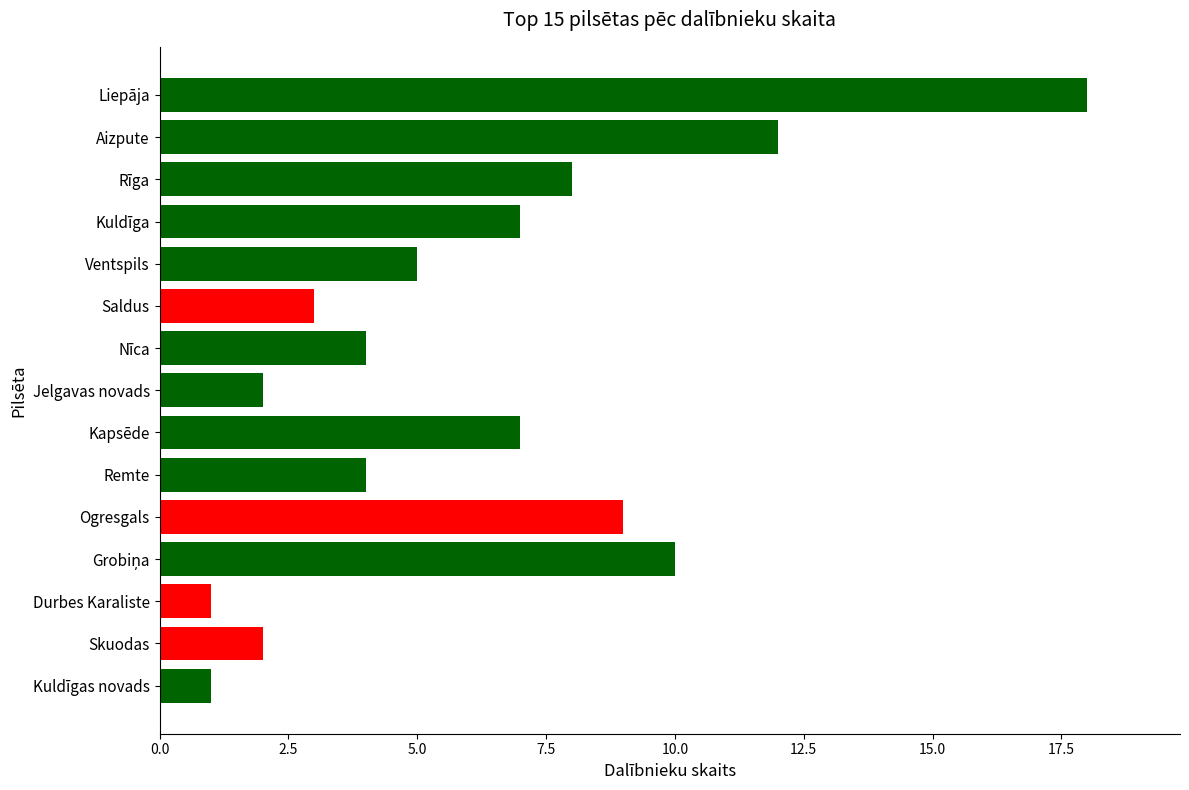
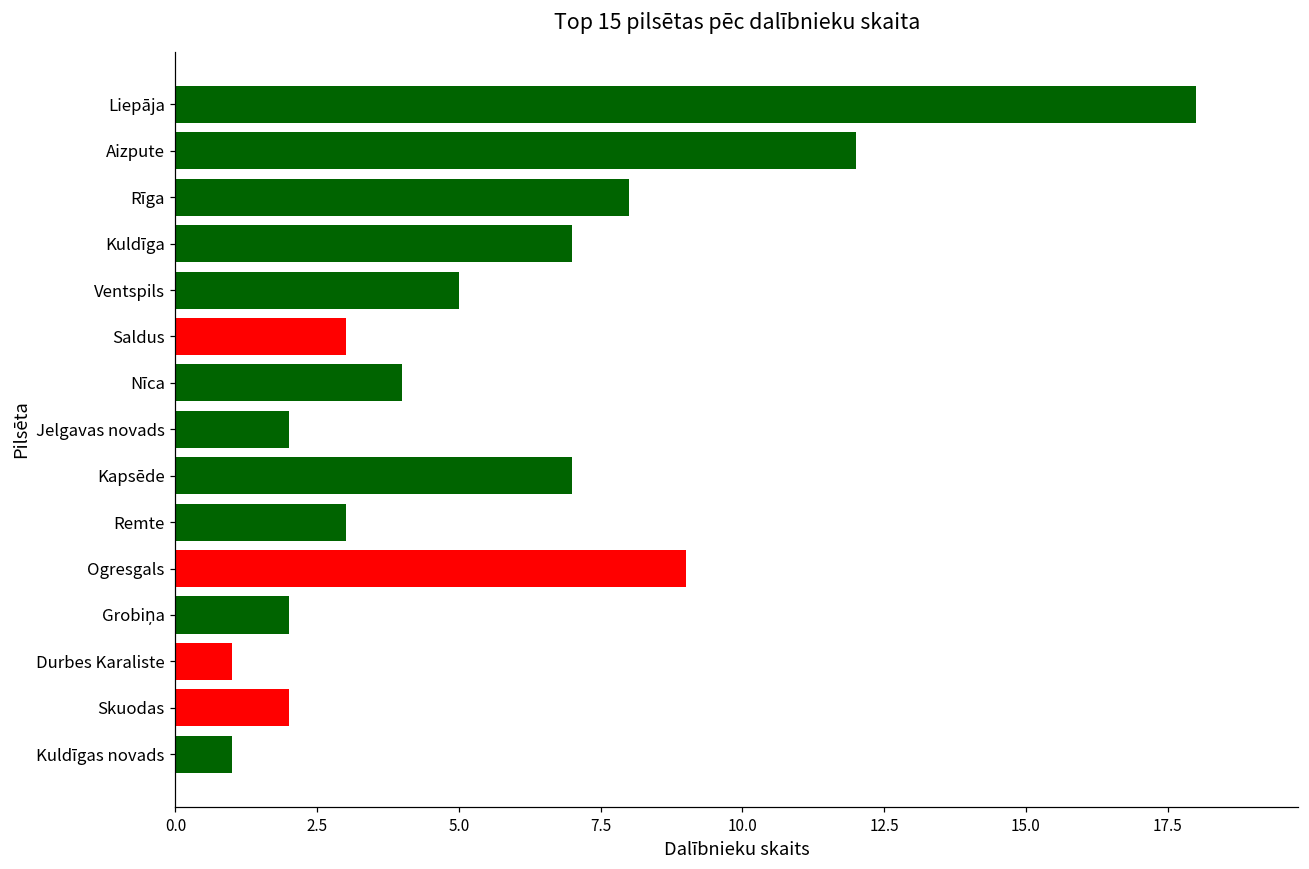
Remte: 4 -> 3
Grobiņa: 10 -> 2
